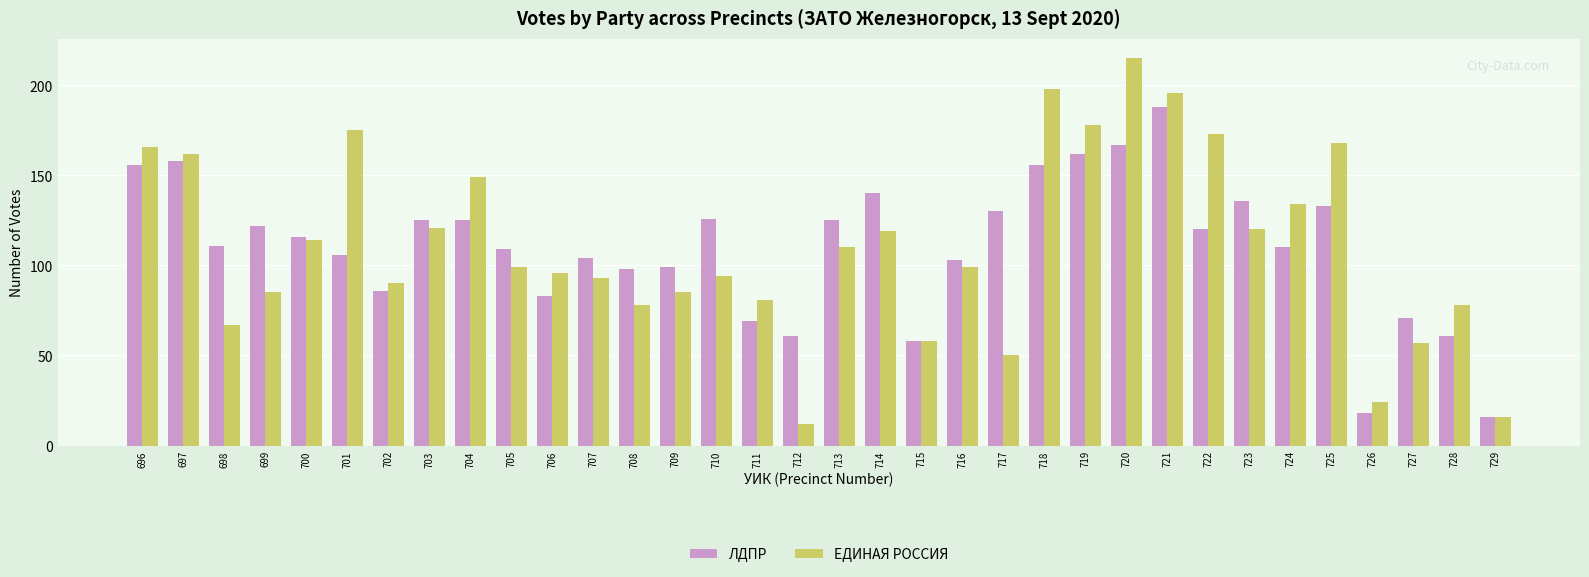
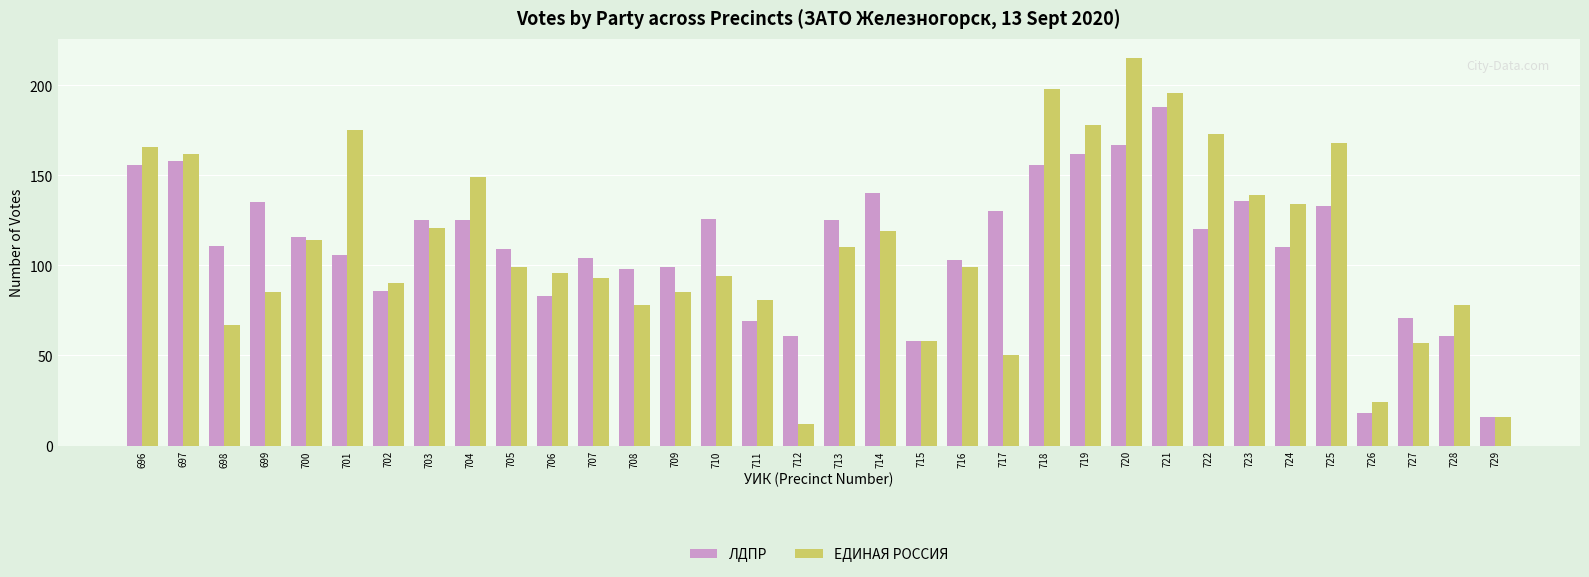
ЛДПР, 699: 122 -> 135
ЕДИНАЯ РОССИЯ, 723: 120 -> 139
